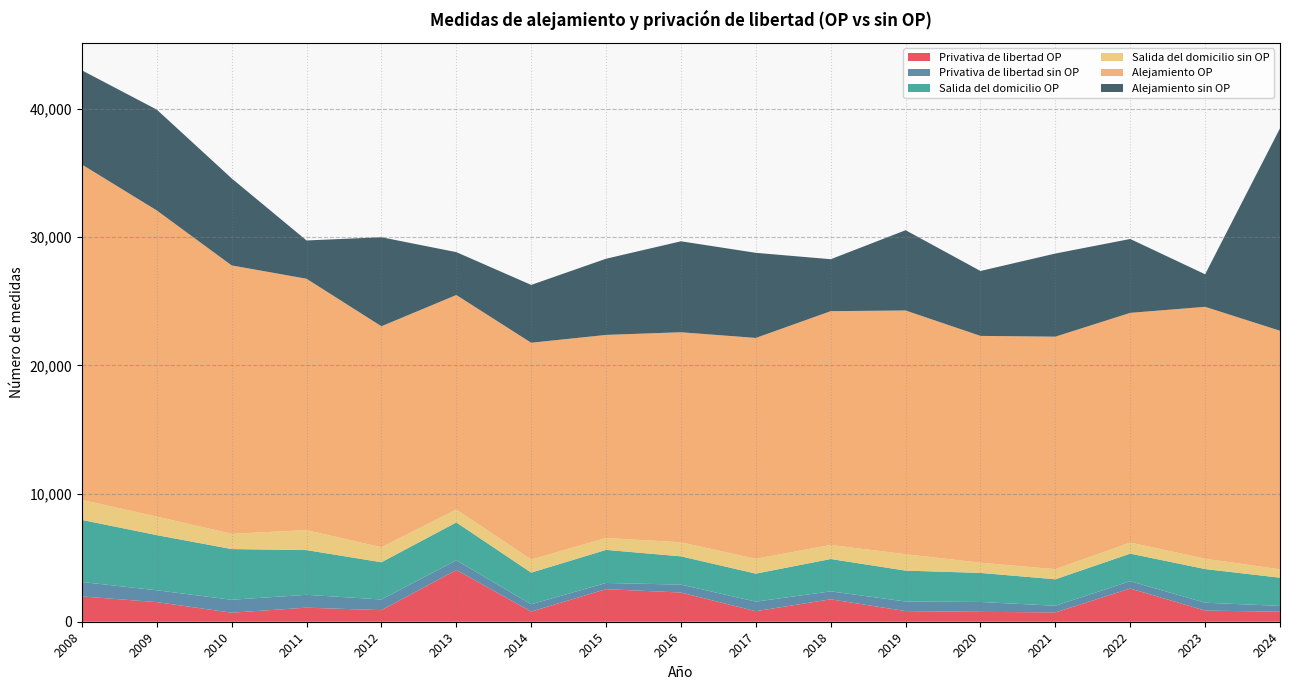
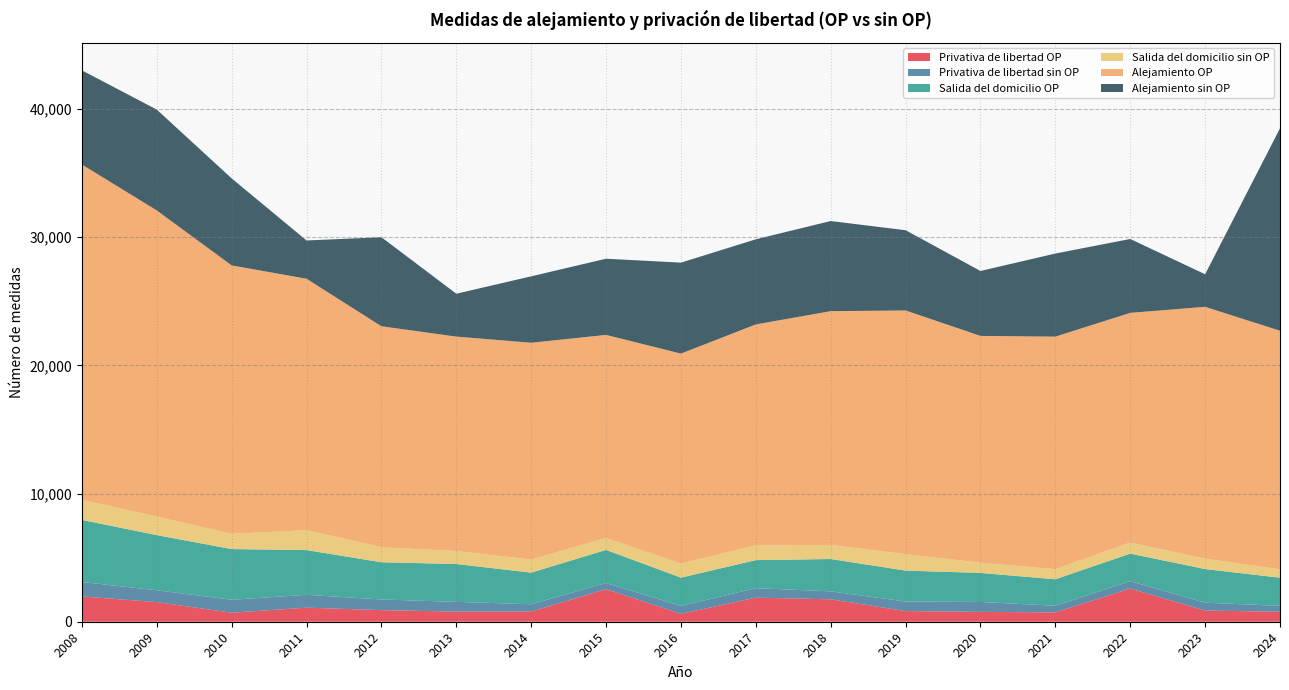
Privativa de libertad OP, 2013: 4,000 -> 800
Alejamiento sin OP, 2014: 4,500 -> 5,200
Privativa de libertad OP, 2016: 2,300 -> 600
Privativa de libertad OP, 2017: 800 -> 1,900
Alejamiento sin OP, 2018: 4,100 -> 7,000
